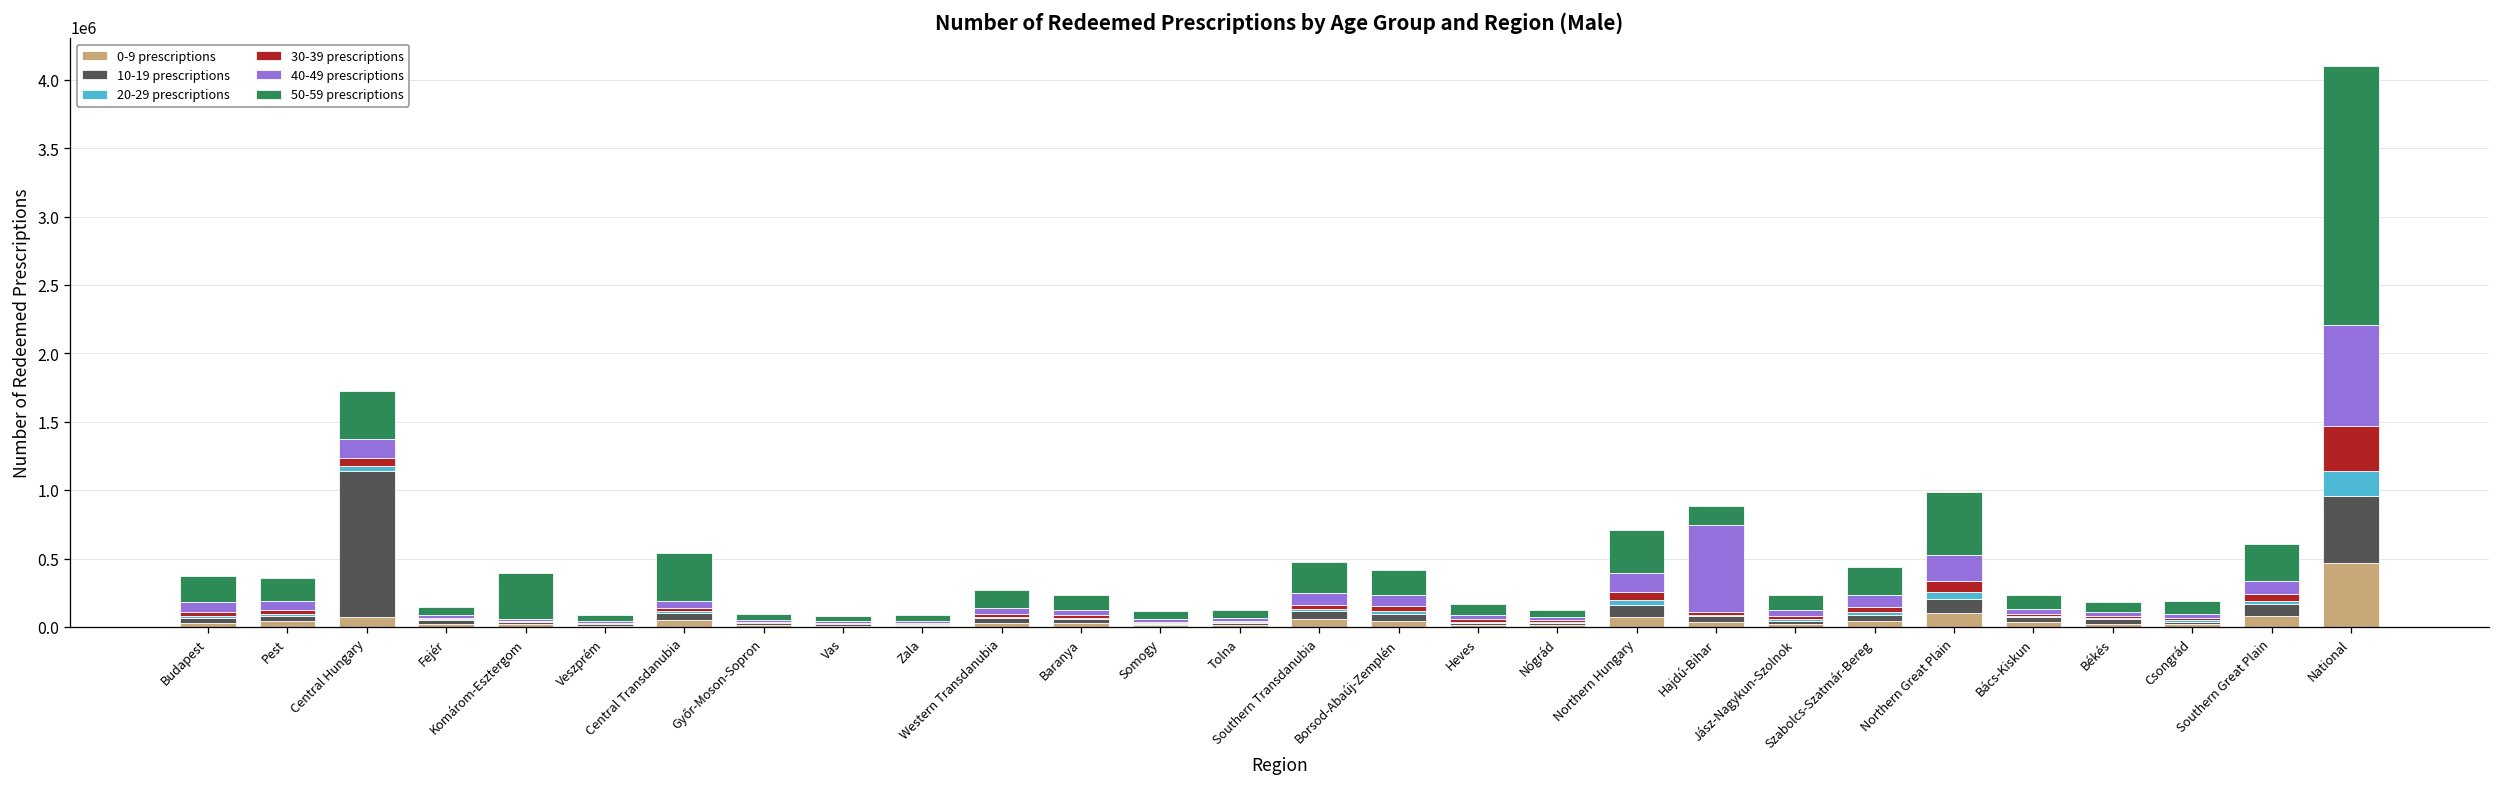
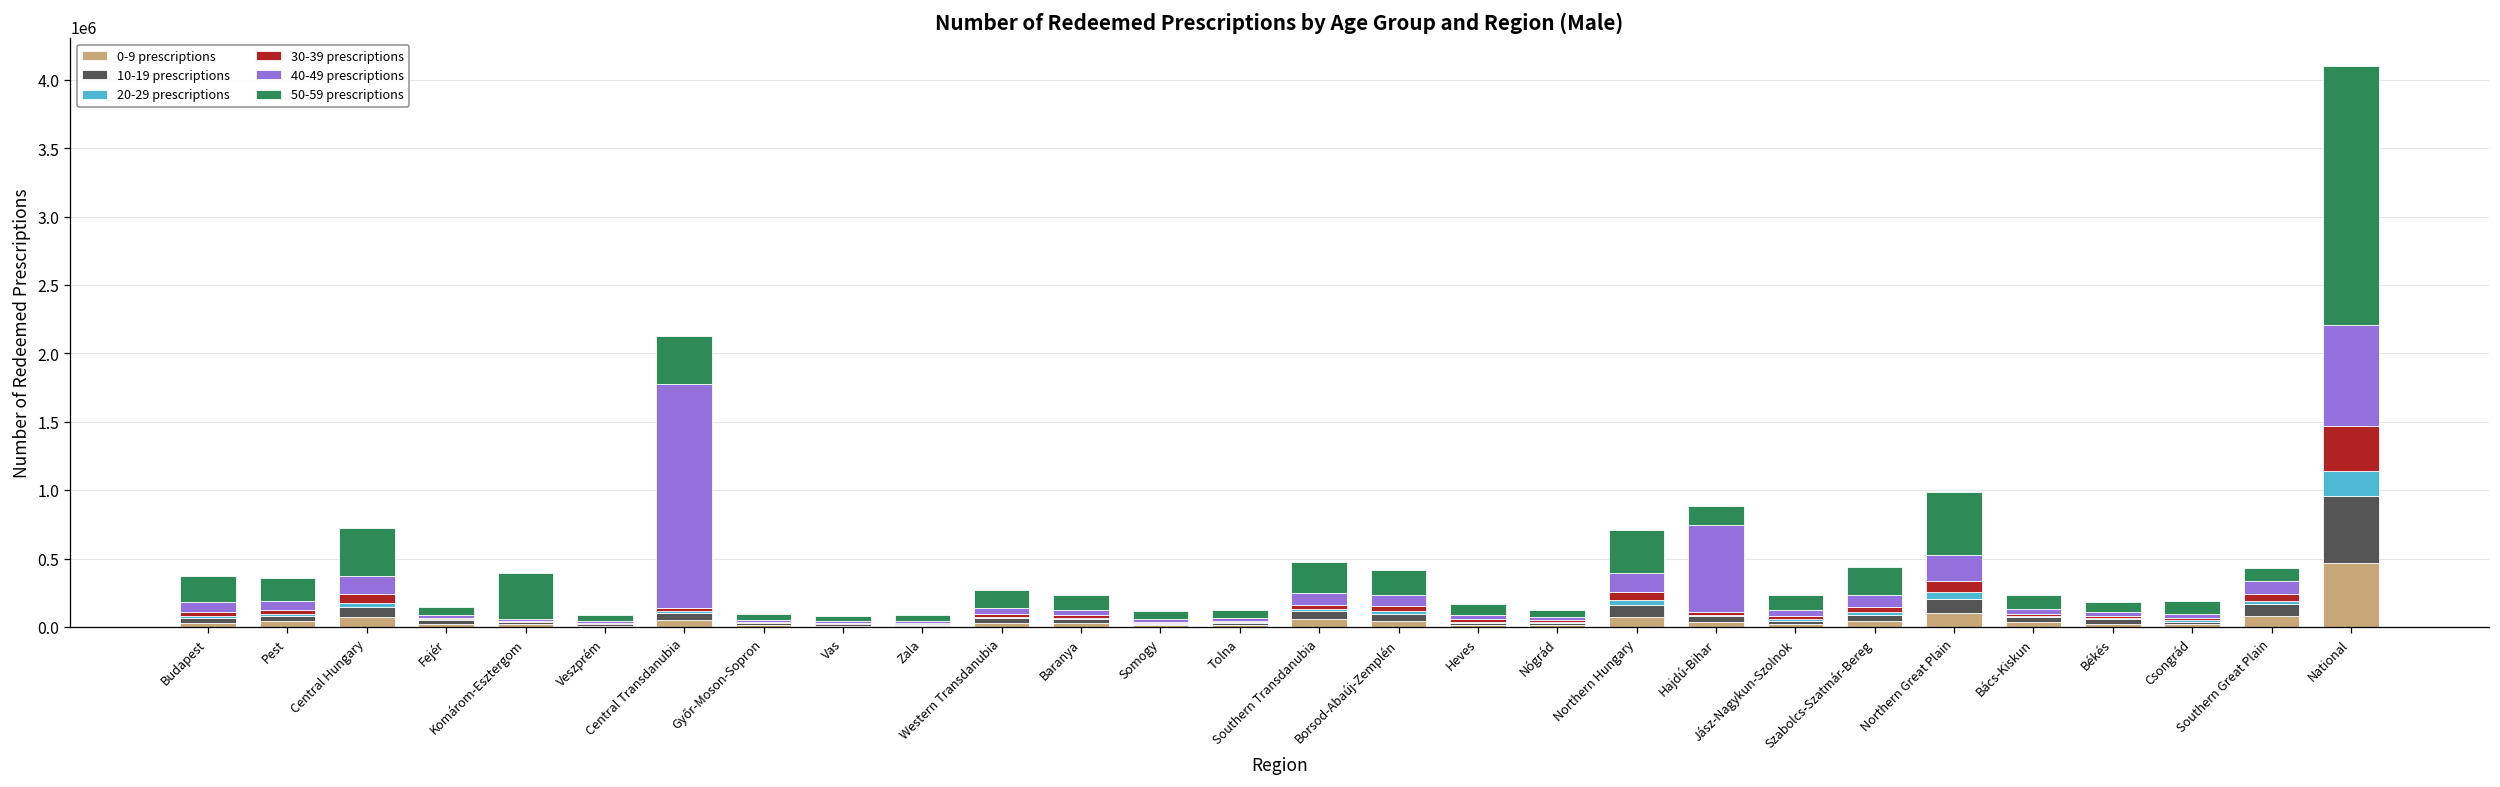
10-19 prescriptions, Central Hungary: 1070000 -> 70000
40-49 prescriptions, Central Transdanubia: 50000 -> 1630000
50-59 prescriptions, Southern Great Plain: 260000 -> 90000
